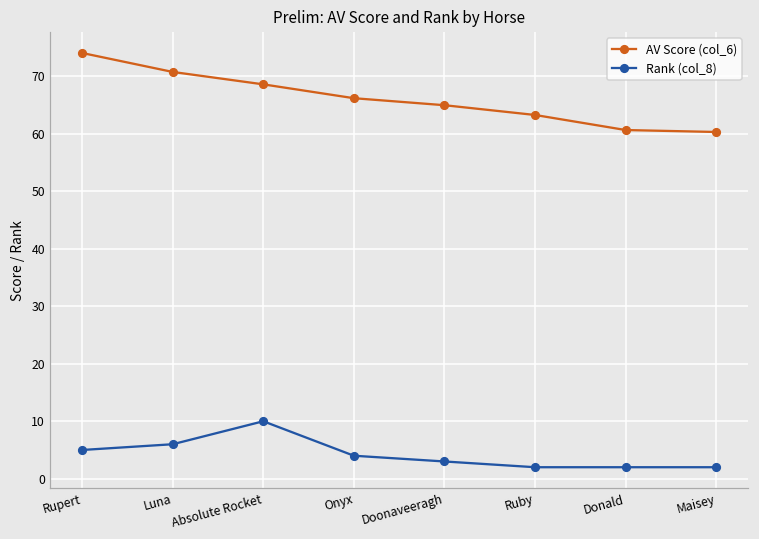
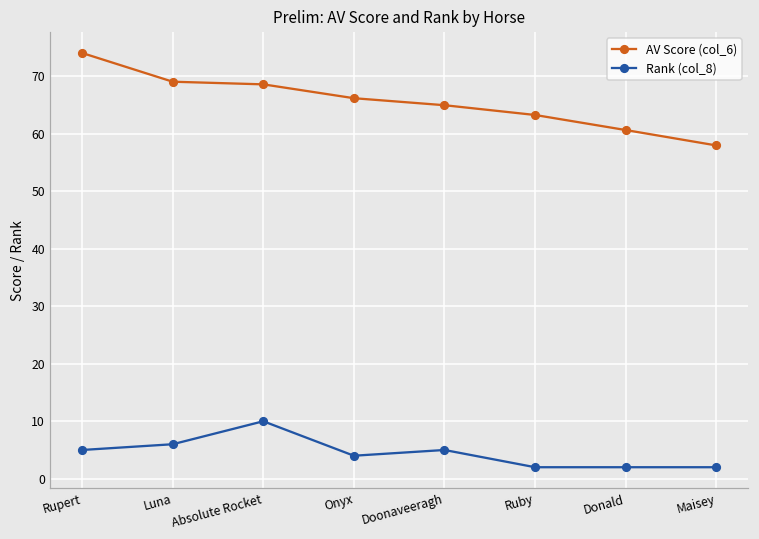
AV Score (col_6), Luna: 71 -> 69
Rank (col_8), Doonaveeragh: 3 -> 5
AV Score (col_6), Maisey: 60 -> 58
